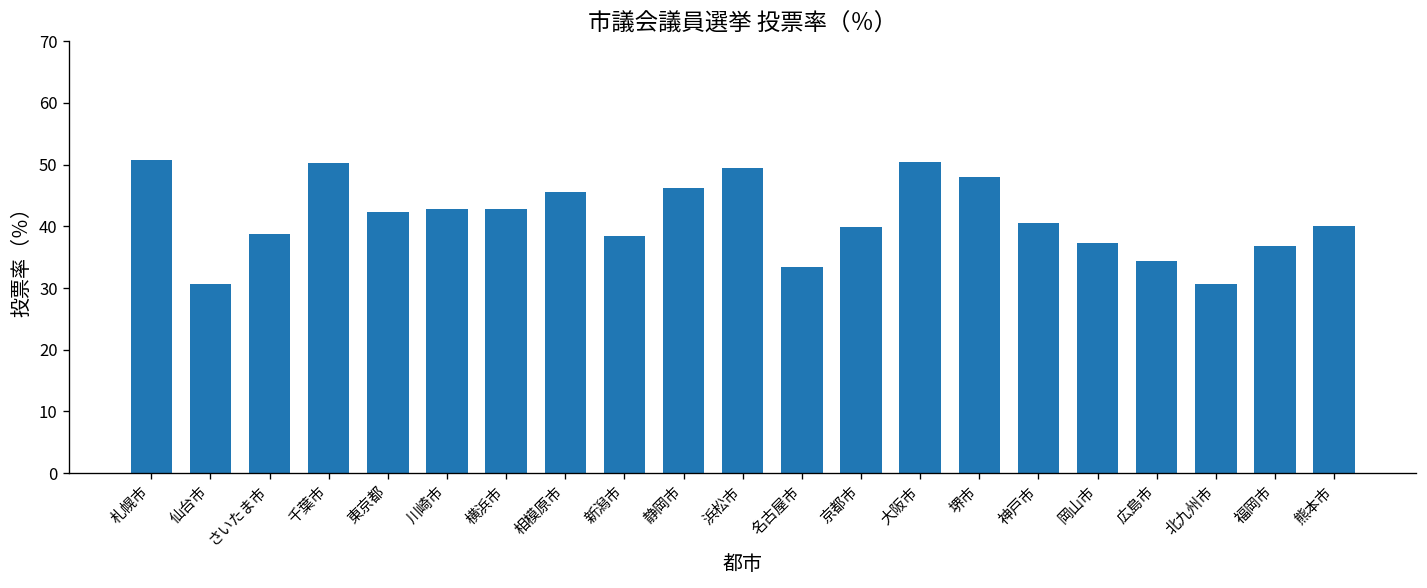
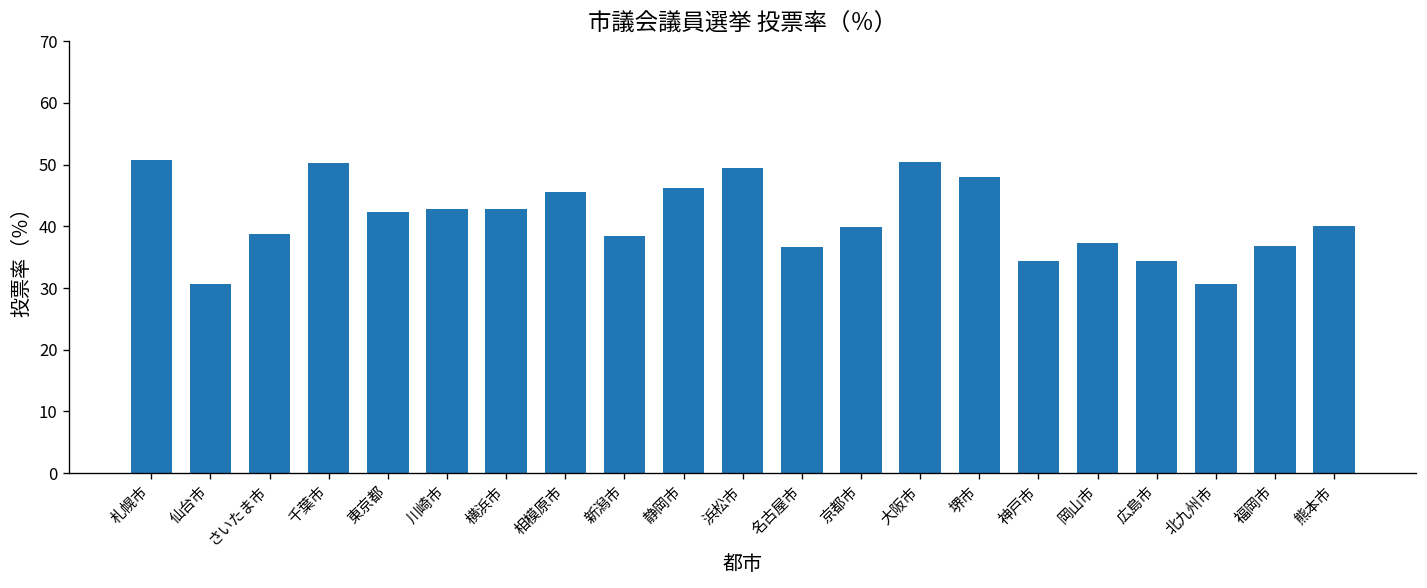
名古屋市: 33 -> 37
神戸市: 41 -> 34
